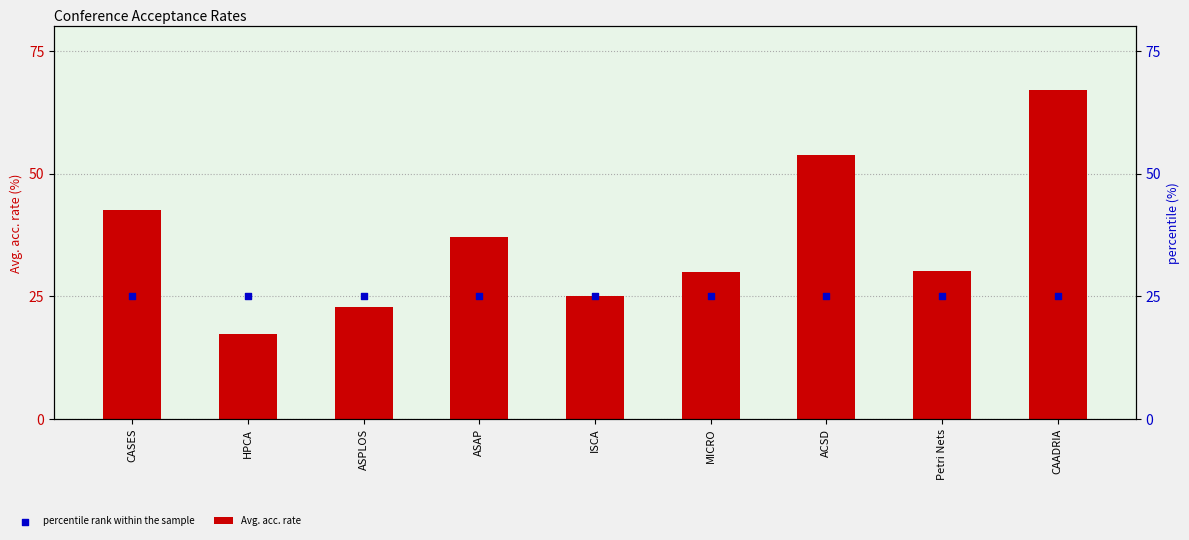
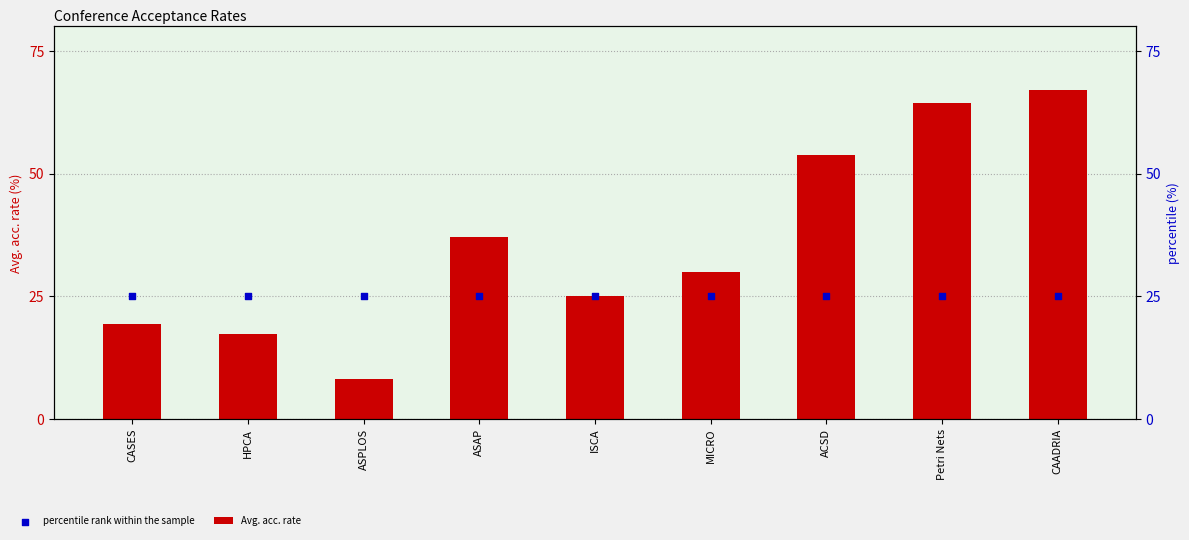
Avg. acc. rate, CASES: 43 -> 19
Avg. acc. rate, ASPLOS: 23 -> 8
Avg. acc. rate, Petri Nets: 30 -> 64
